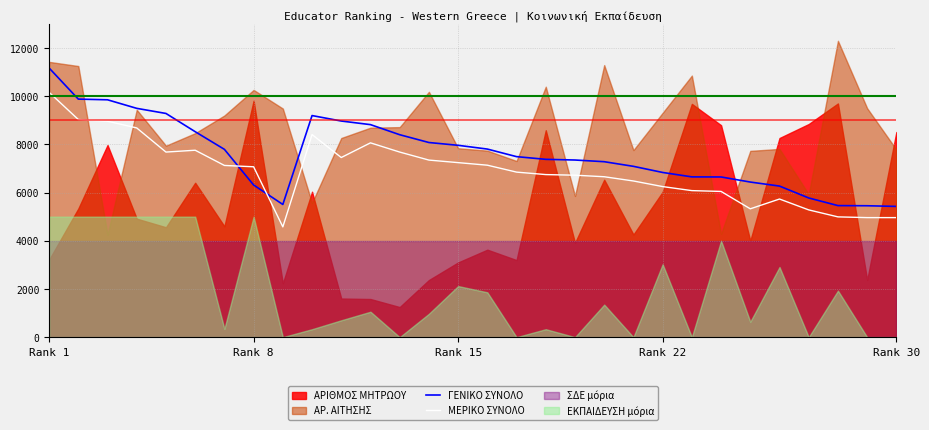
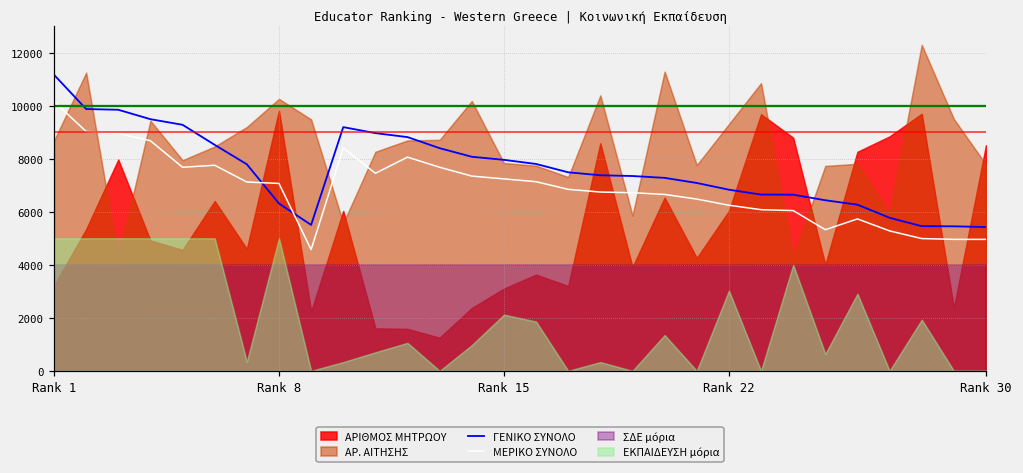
ΑΡ. ΑΙΤΗΣΗΣ, Rank 1: 11400 -> 8700
